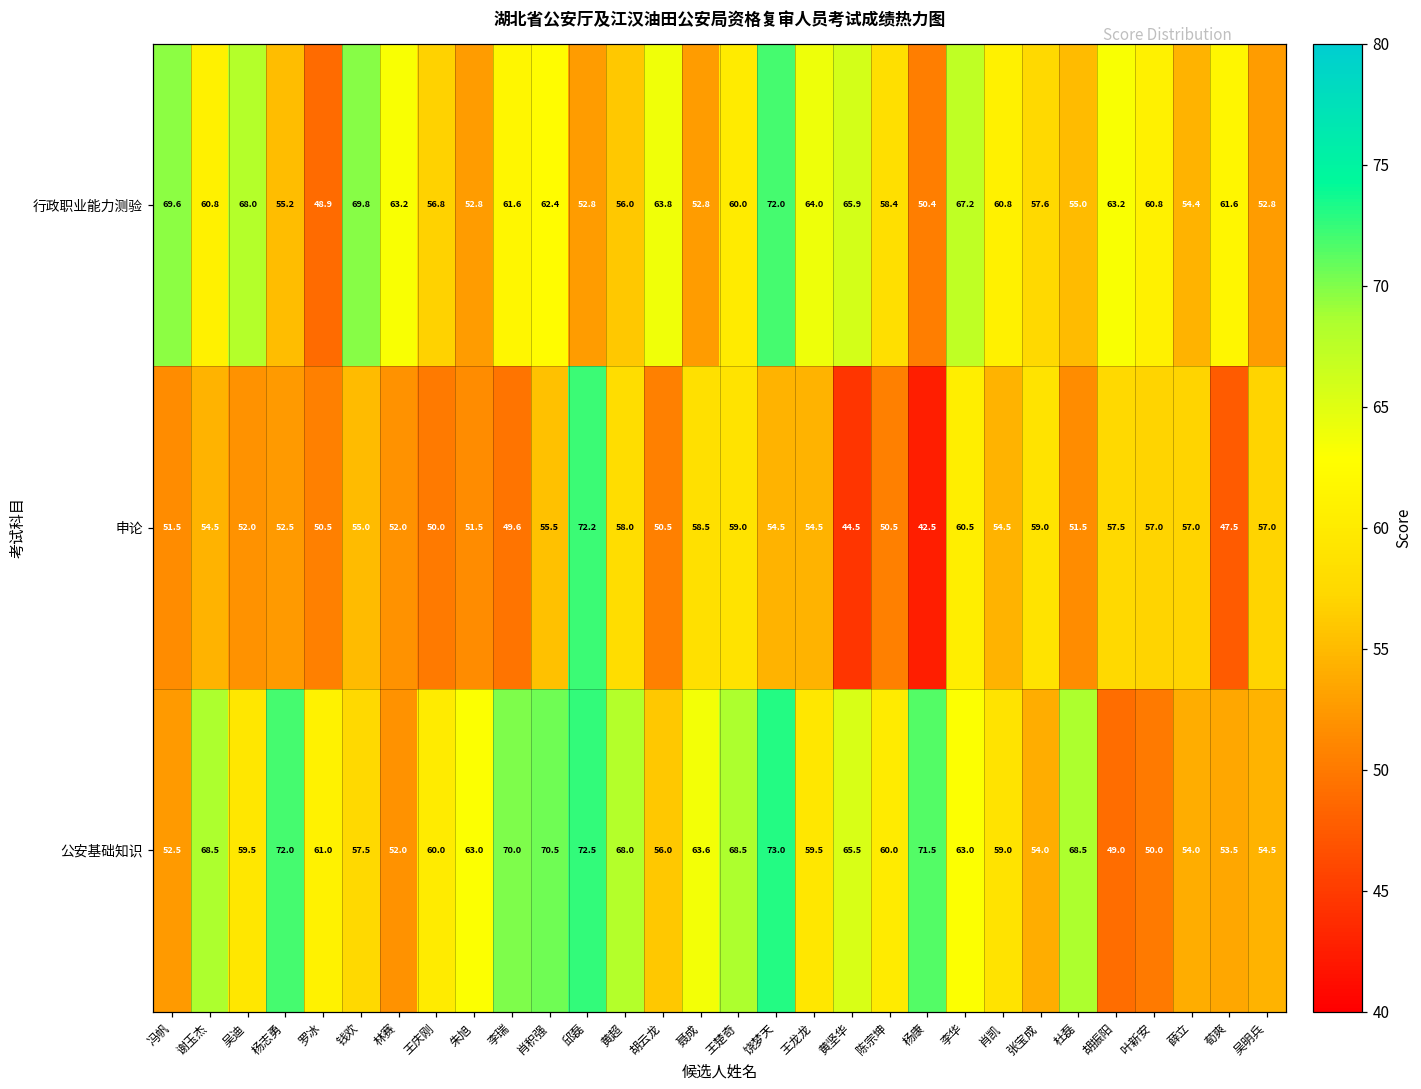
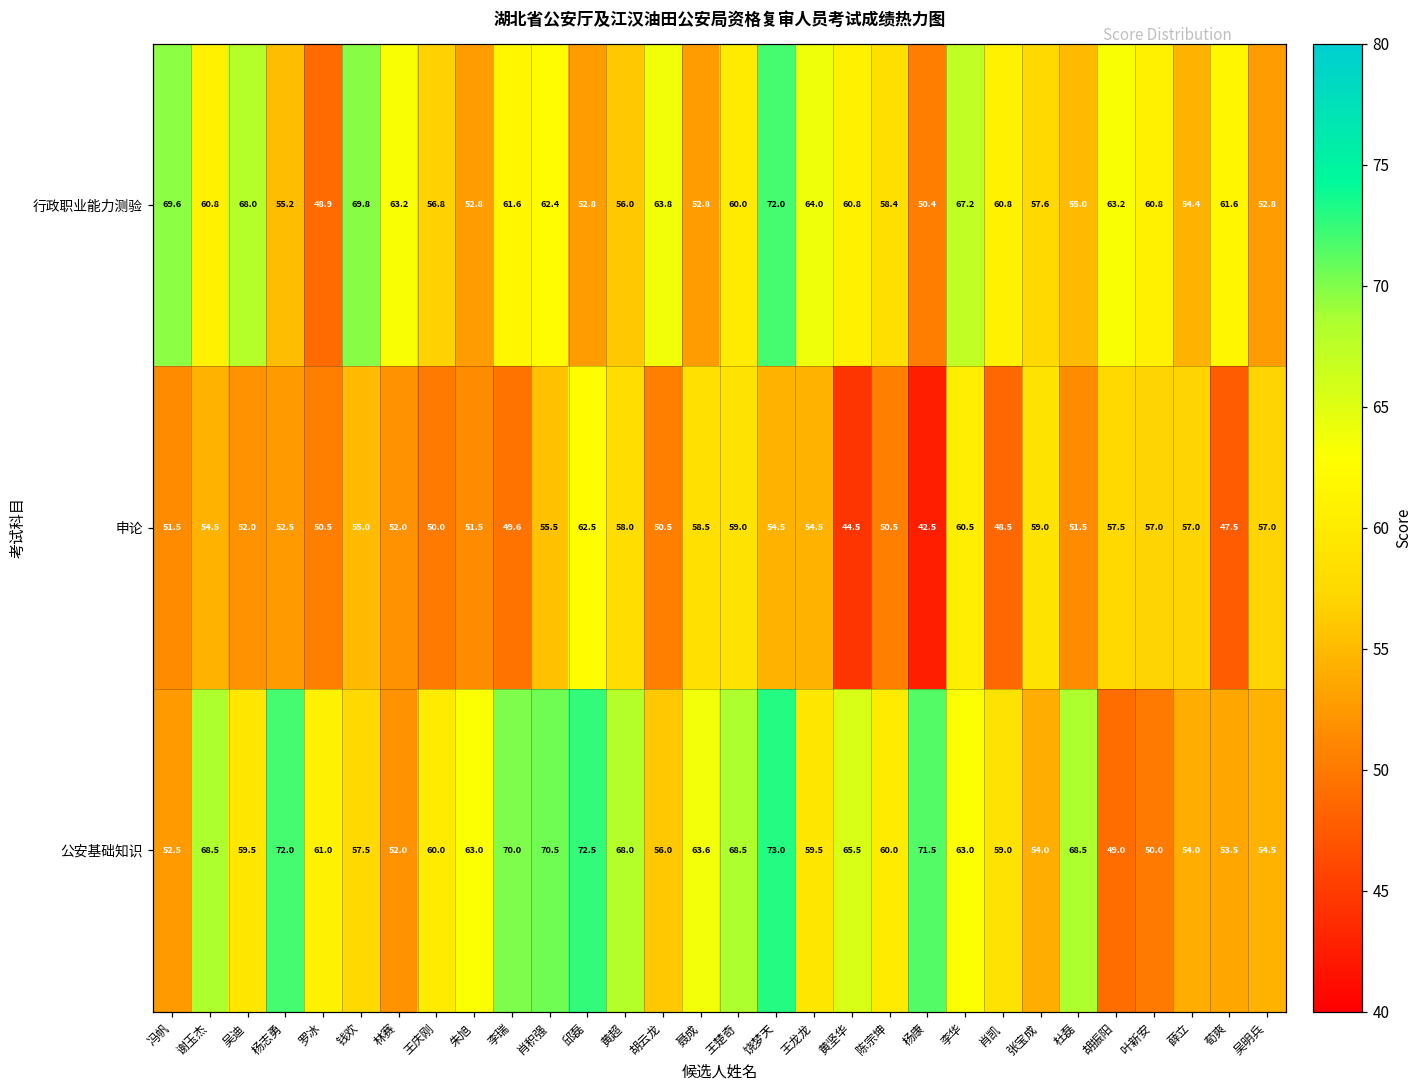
行政职业能力测验, 黄坚华: 65.9 -> 60.8
申论, 邱磊: 72.2 -> 62.5
申论, 肖凯: 54.5 -> 48.5
